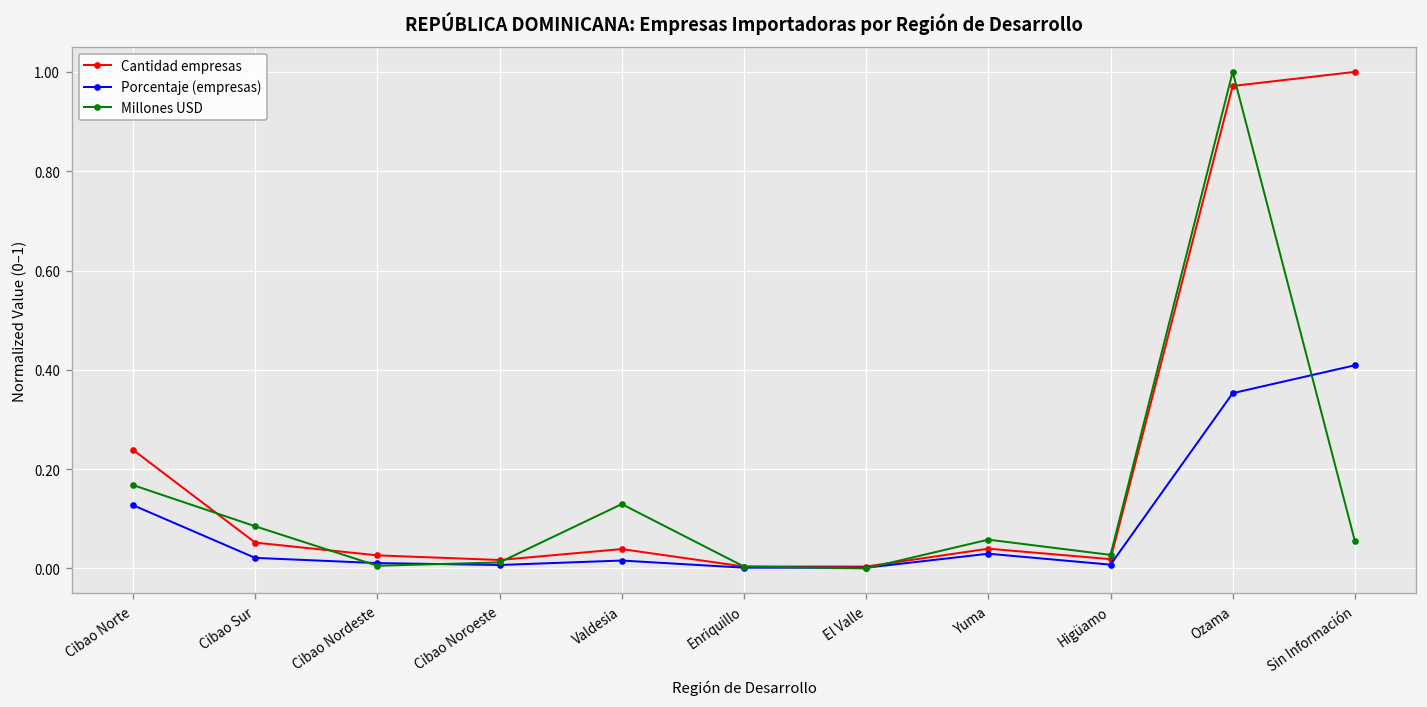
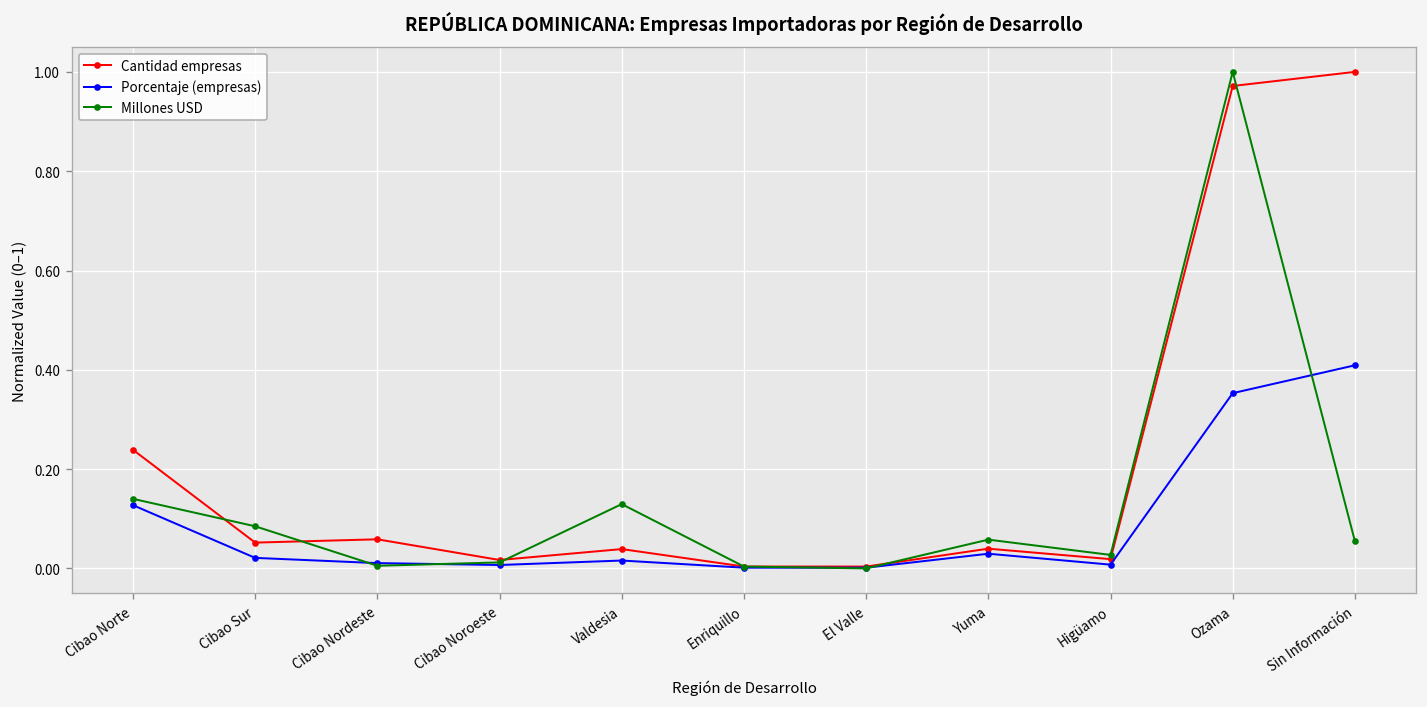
Millones USD, Cibao Norte: 0.17 -> 0.14
Cantidad empresas, Cibao Nordeste: 0.03 -> 0.06
